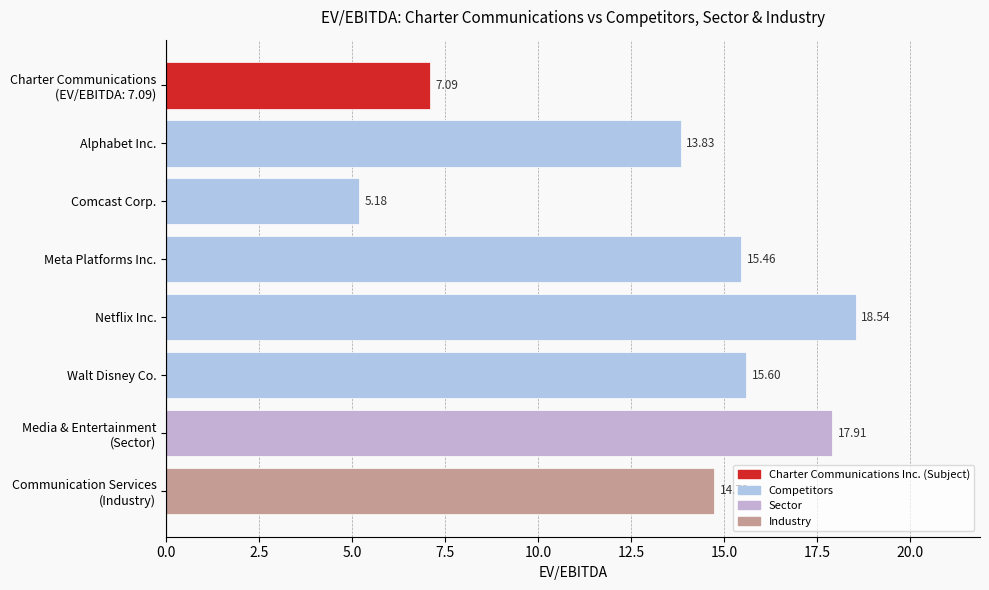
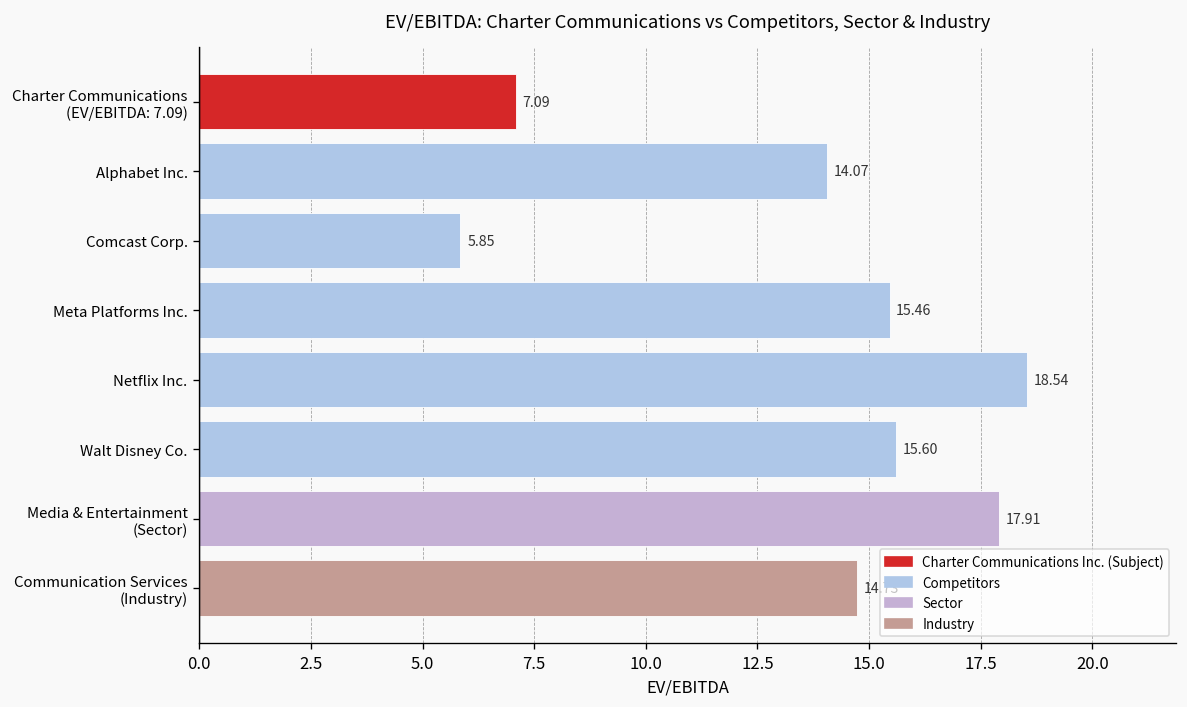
Alphabet Inc.: 13.83 -> 14.07
Comcast Corp.: 5.18 -> 5.85
